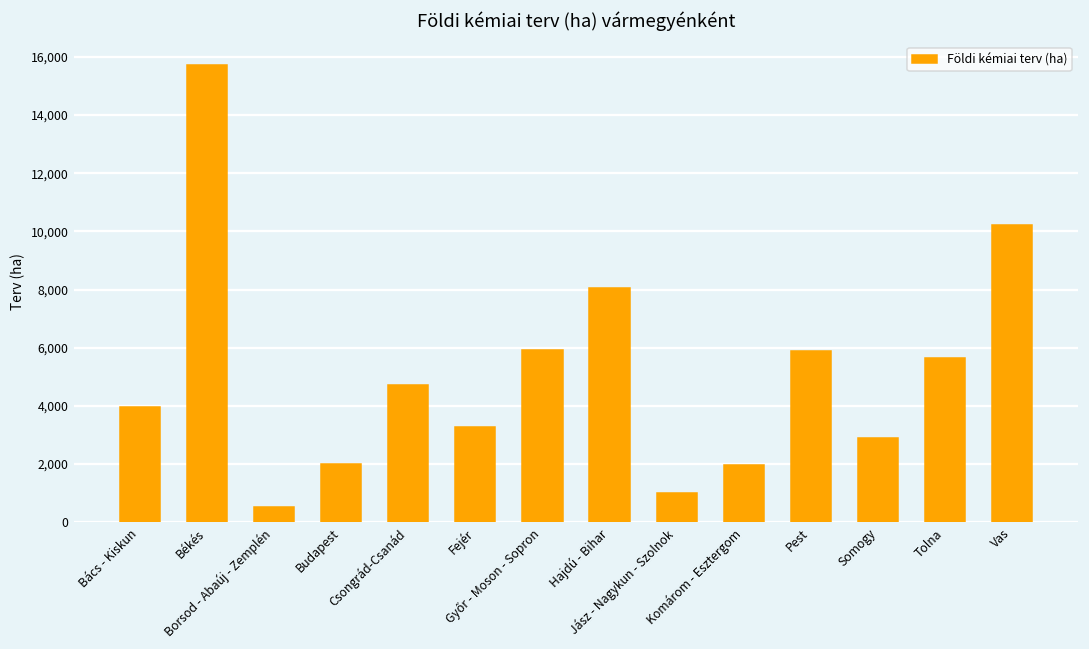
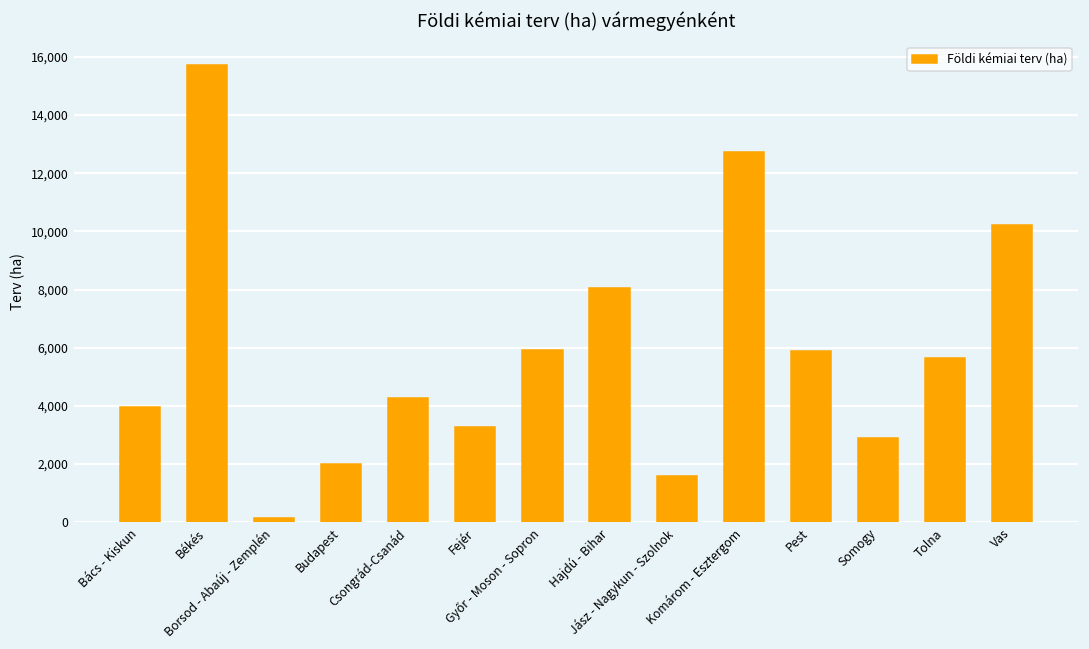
Borsod - Abaúj - Zemplén: 500 -> 200
Csongrád-Csanád: 4,700 -> 4,300
Jász - Nagykun - Szolnok: 1,000 -> 1,600
Komárom - Esztergom: 2,000 -> 12,700
